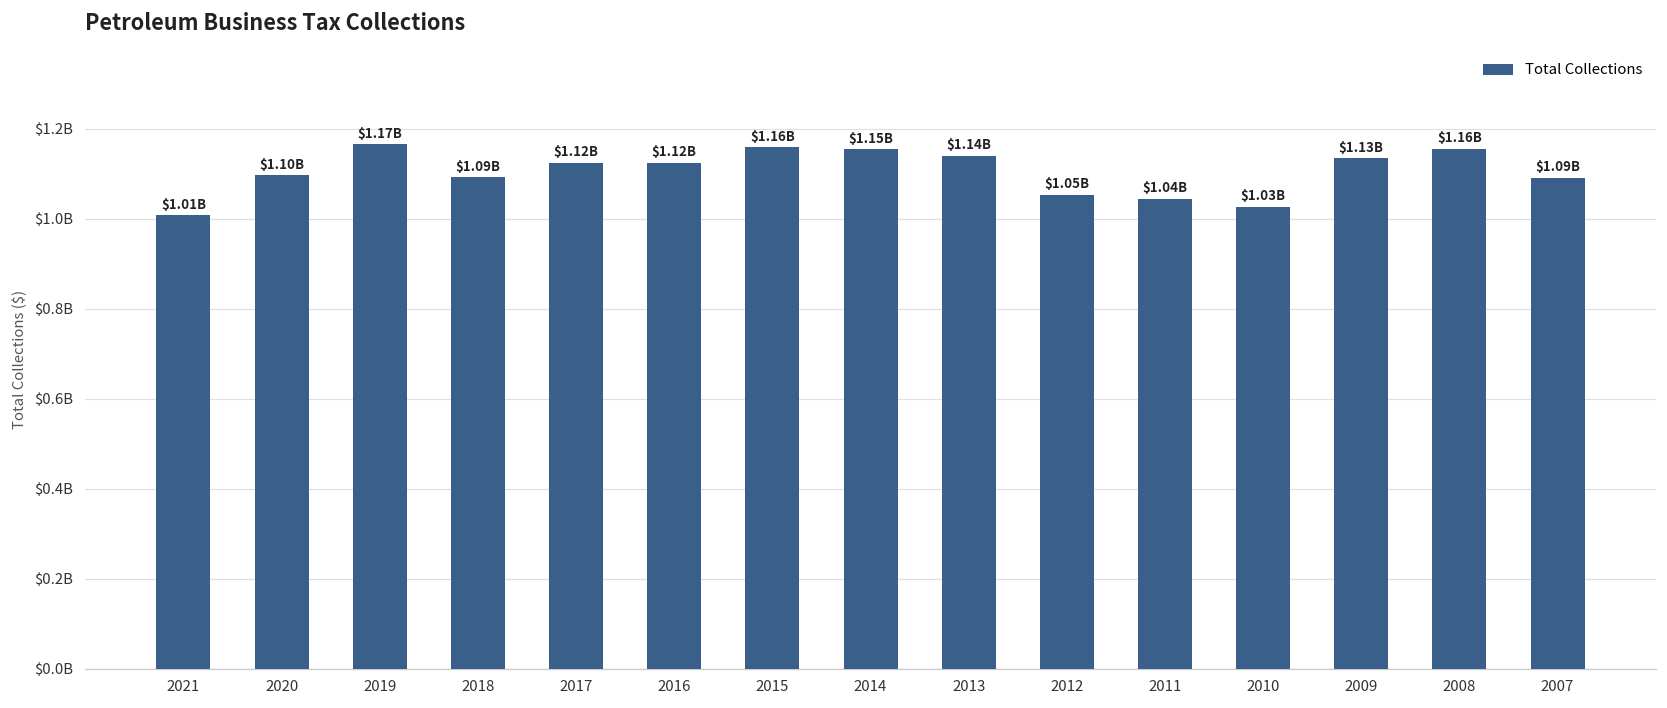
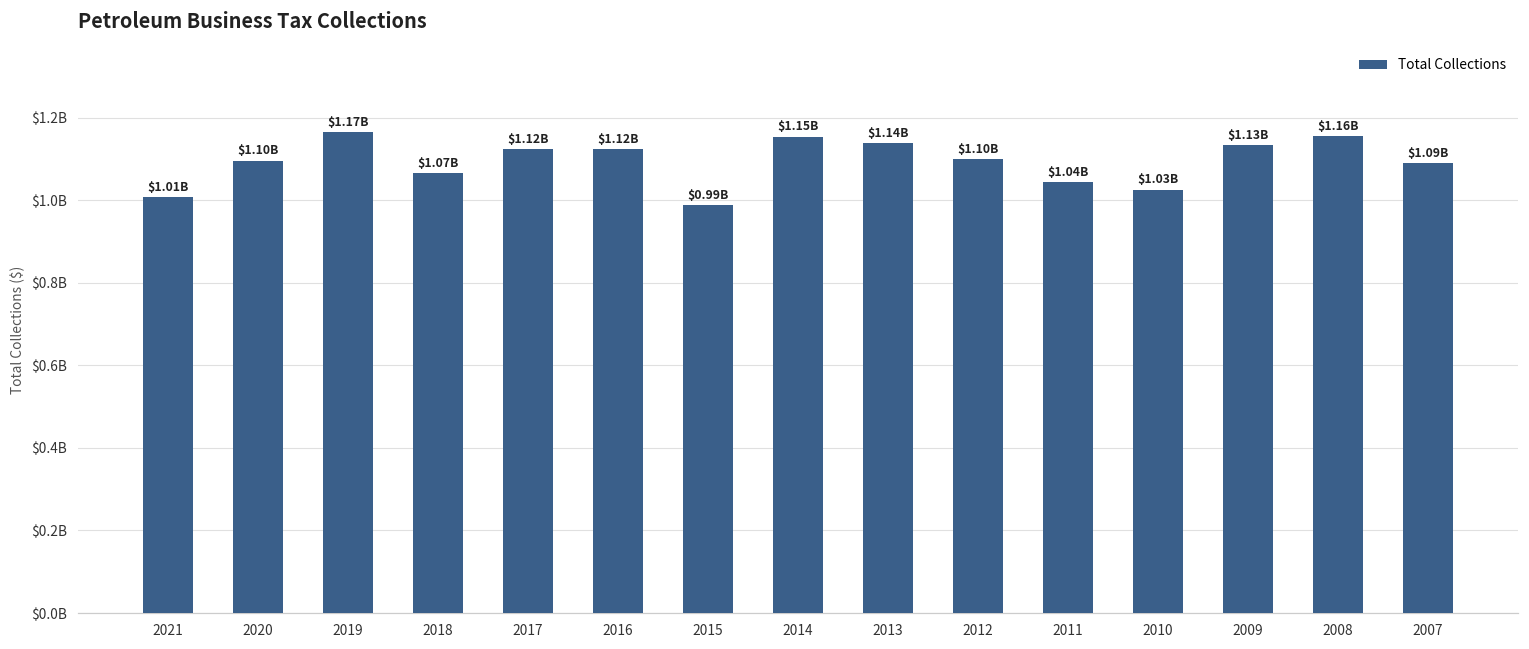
2018: $1.09B -> $1.07B
2015: $1.16B -> $0.99B
2012: $1.05B -> $1.10B
